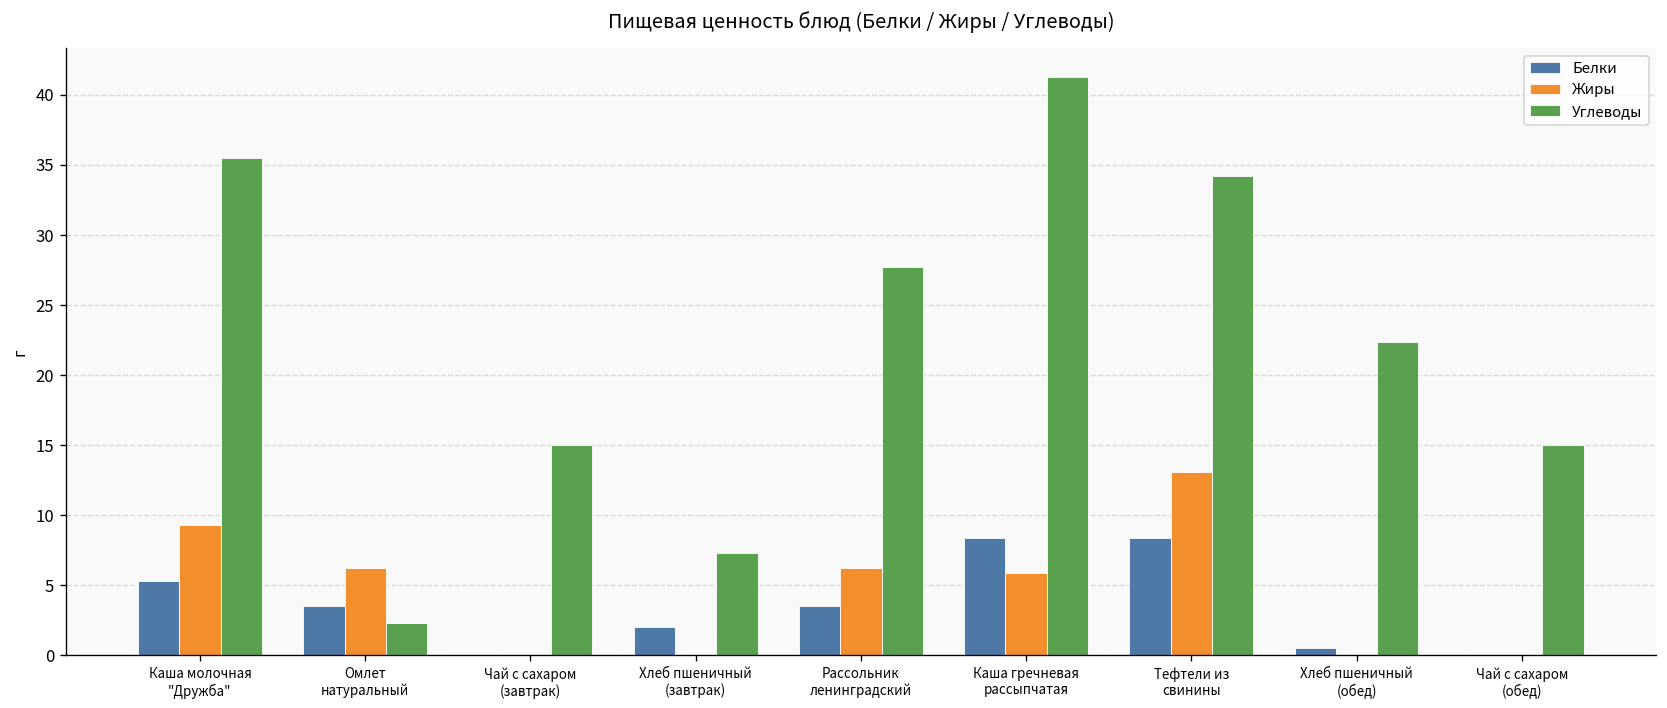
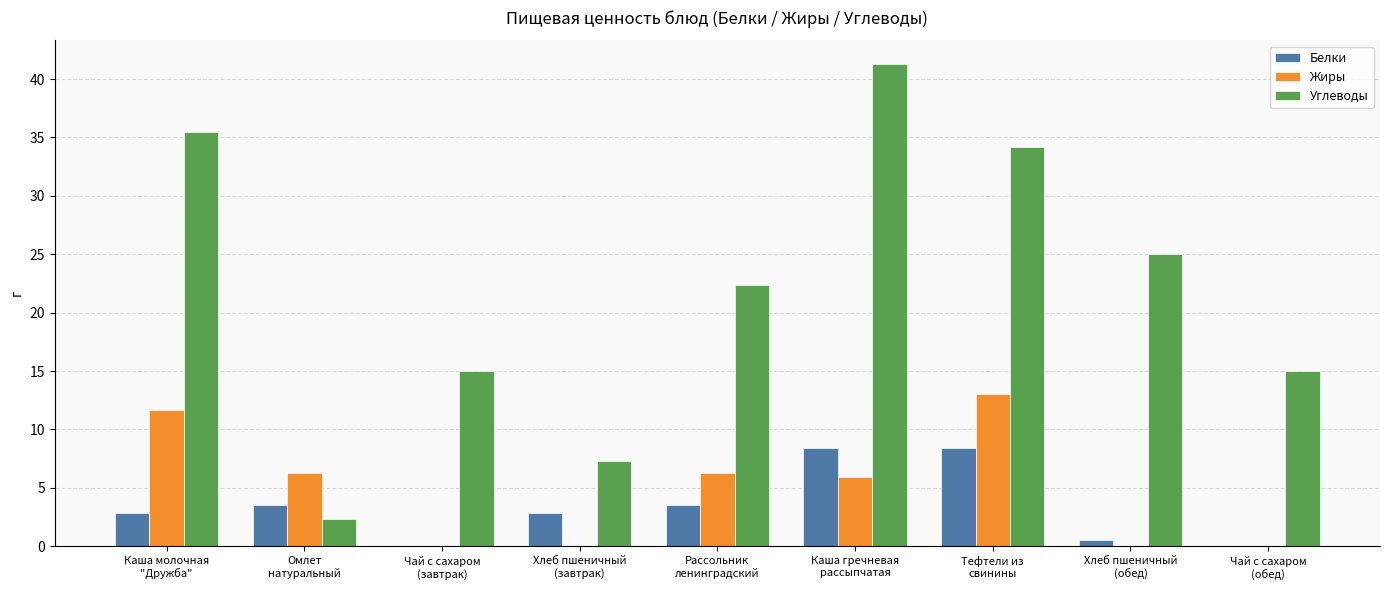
Белки, Каша молочная "Дружба": 5.3 -> 2.8
Жиры, Каша молочная "Дружба": 9.3 -> 11.7
Белки, Хлеб пшеничный (завтрак): 2.0 -> 2.8
Углеводы, Рассольник ленинградский: 27.8 -> 22.3
Углеводы, Хлеб пшеничный (обед): 22.4 -> 25.0
